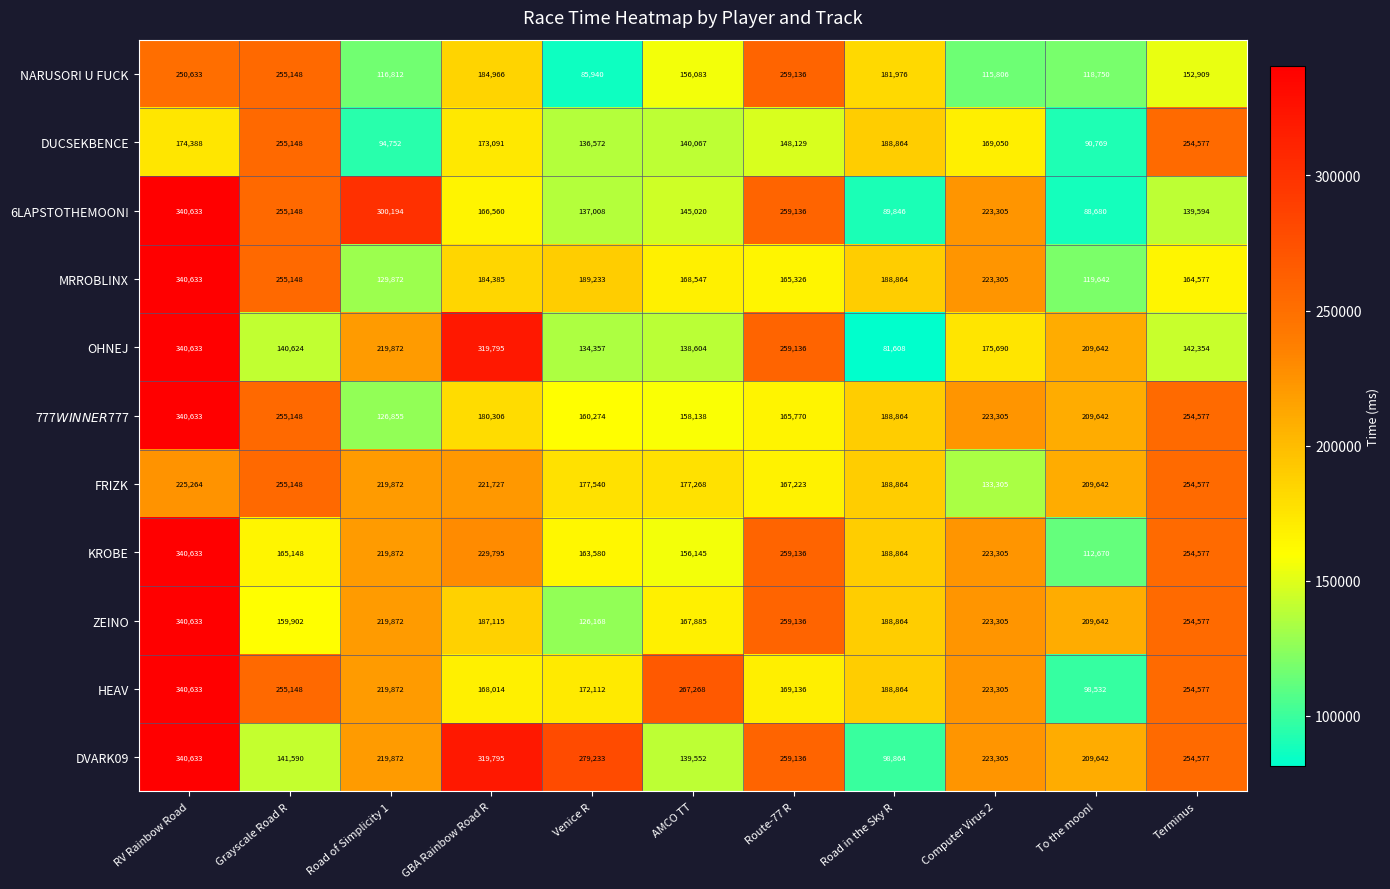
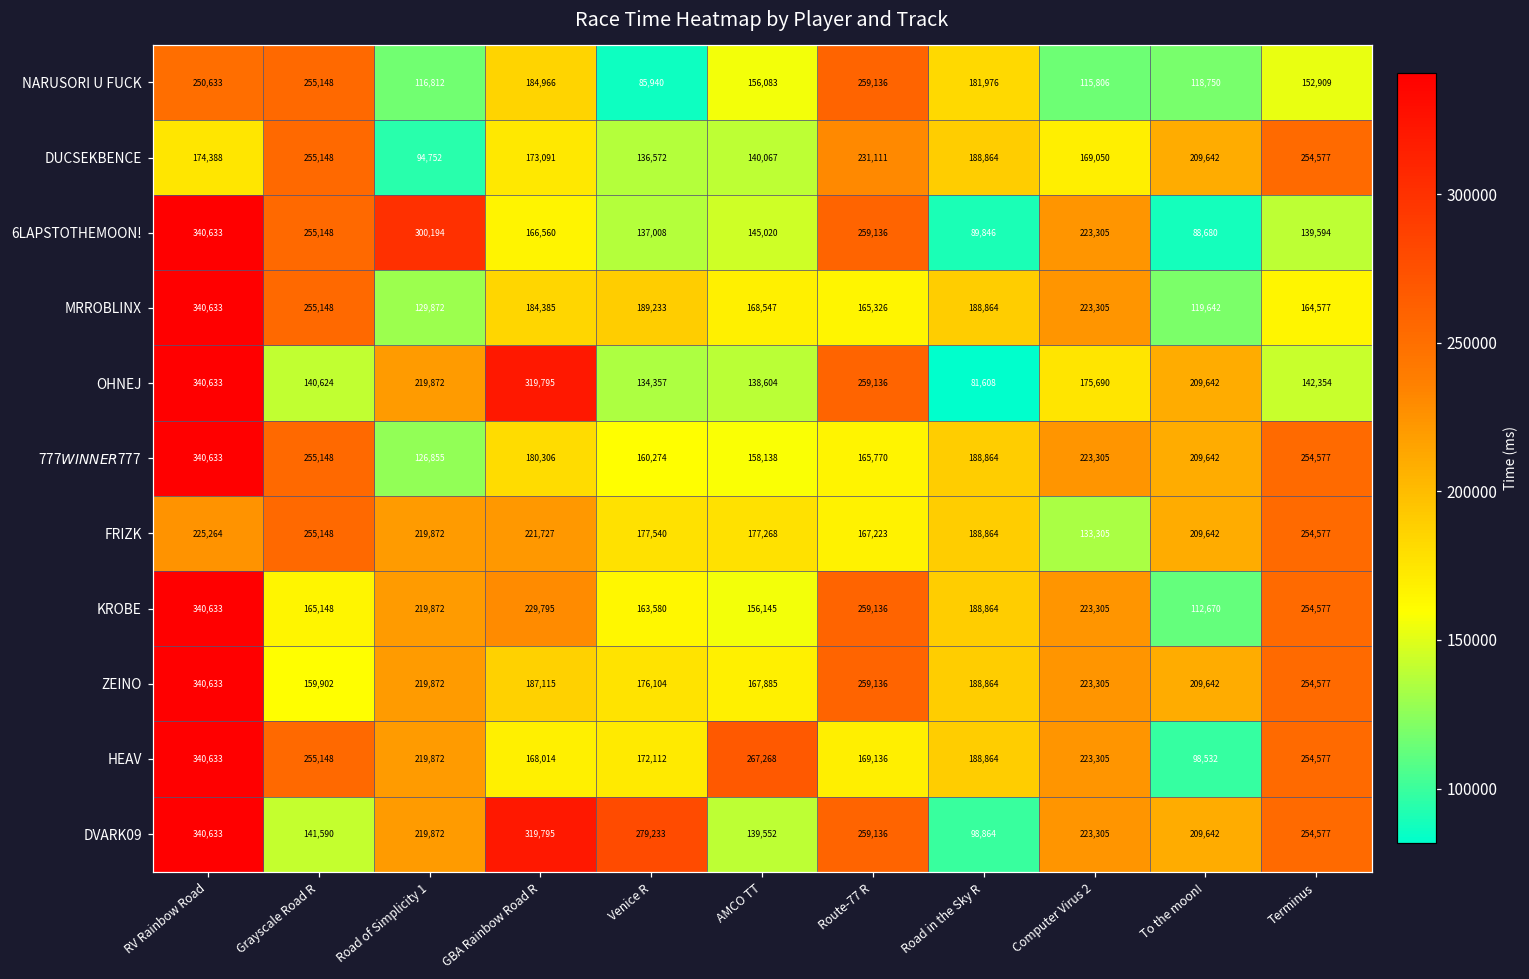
DUCSEKBENCE, Route-77 R: 148,129 -> 231,111
DUCSEKBENCE, To the moon!: 90,769 -> 209,642
ZEINO, Venice R: 126,168 -> 176,104
